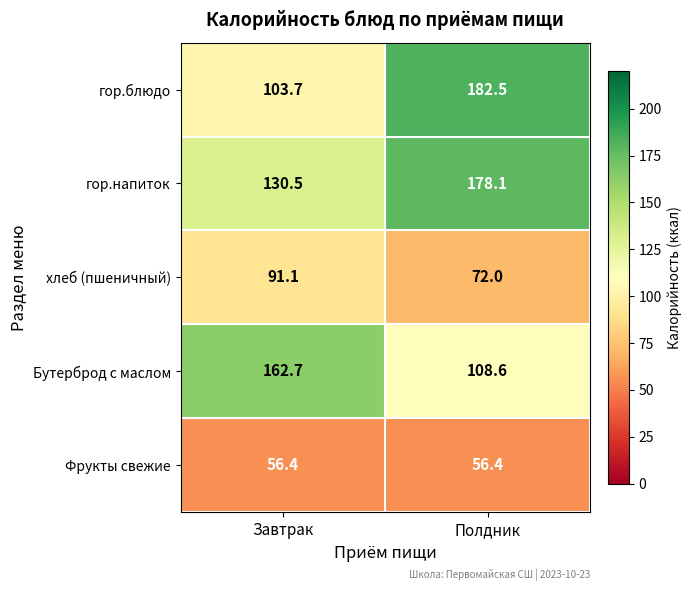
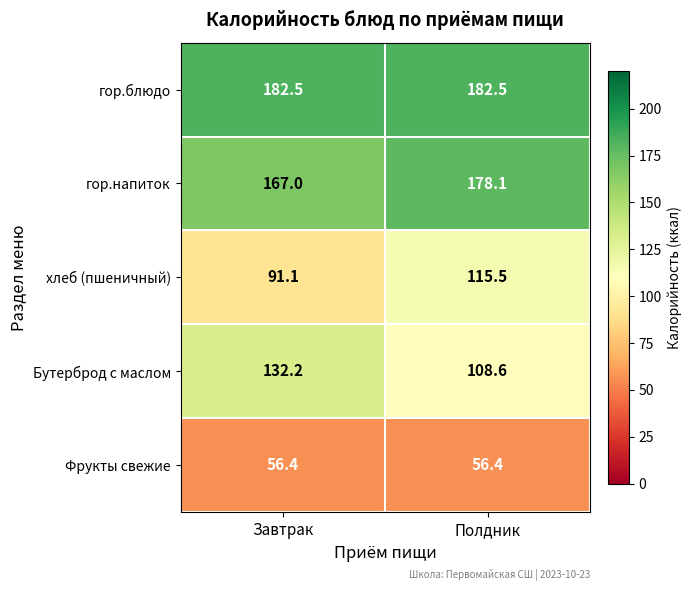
гор.блюдо, Завтрак: 103.7 -> 182.5
гор.напиток, Завтрак: 130.5 -> 167.0
хлеб (пшеничный), Полдник: 72.0 -> 115.5
Бутерброд с маслом, Завтрак: 162.7 -> 132.2
